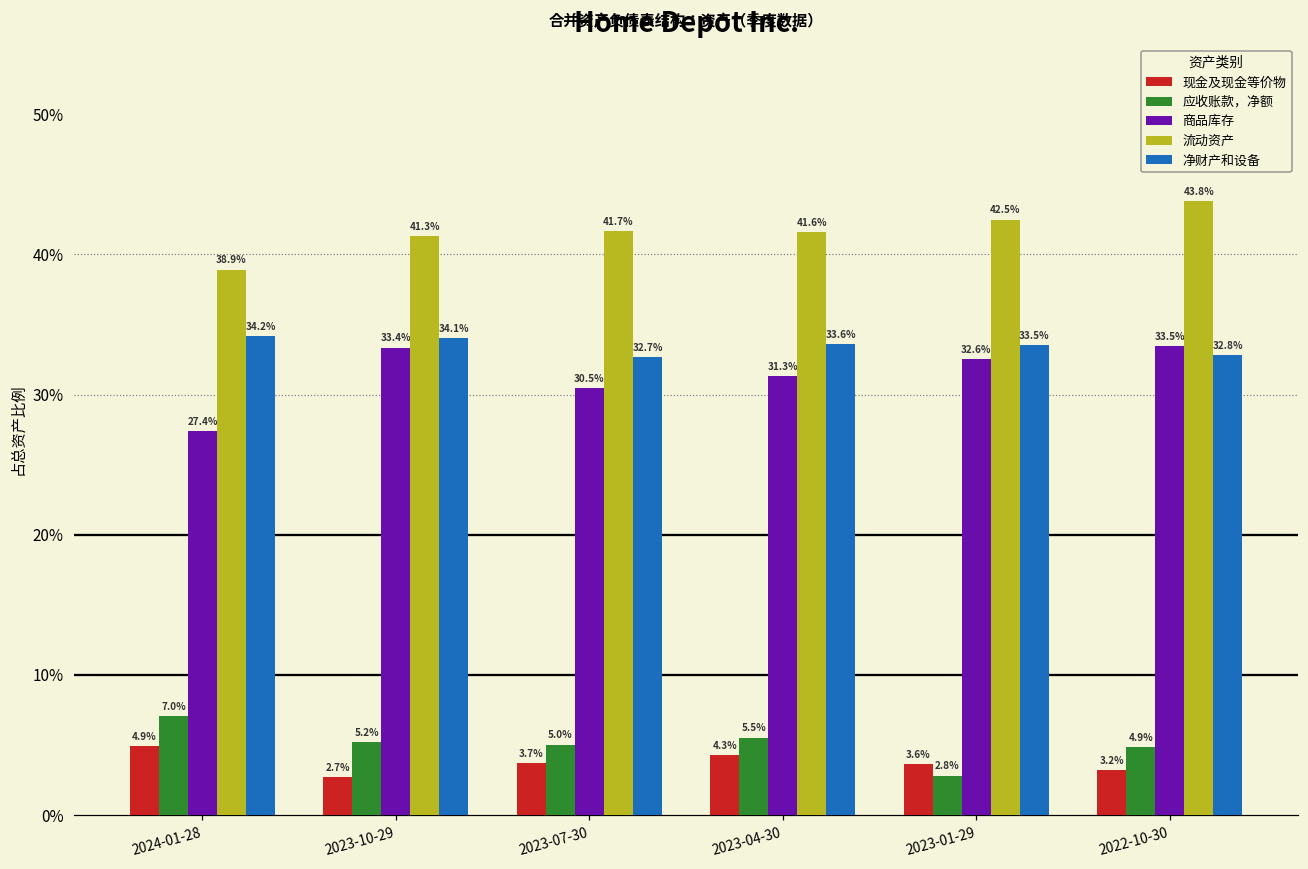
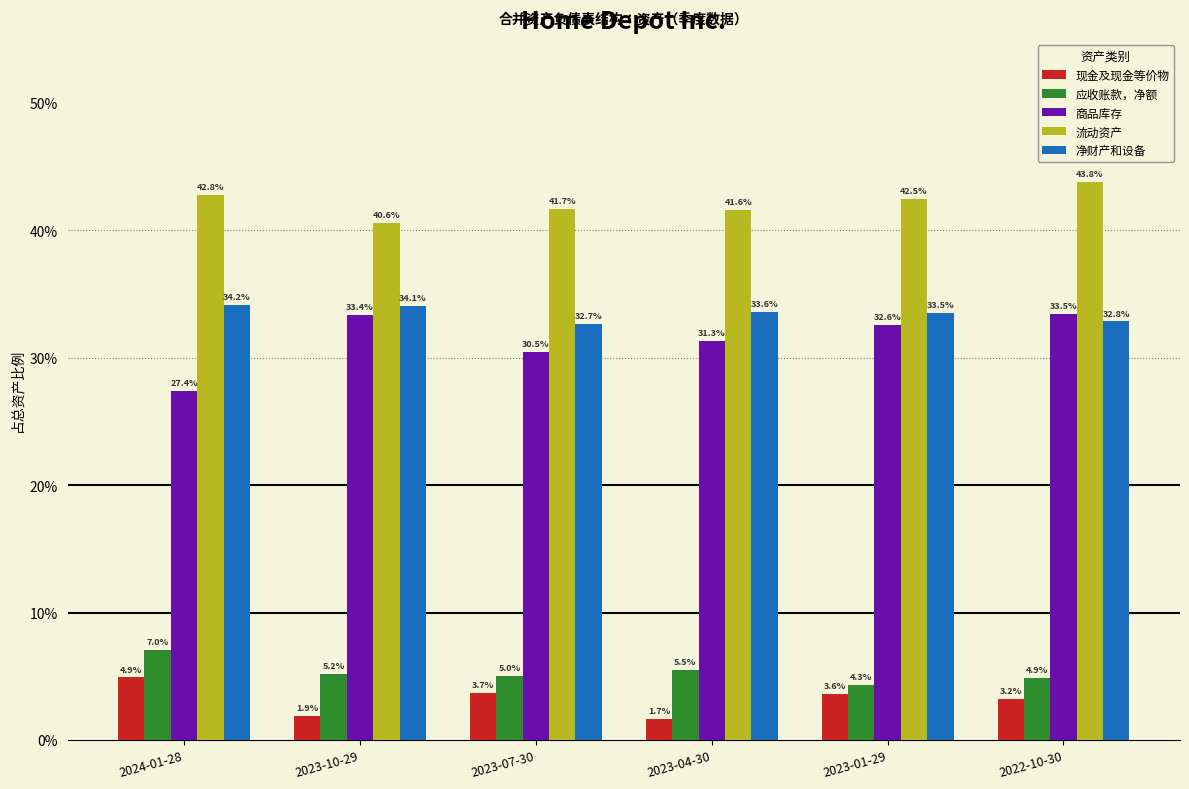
流动资产, 2024-01-28: 38.9% -> 42.8%
现金及现金等价物, 2023-10-29: 2.7% -> 1.9%
流动资产, 2023-10-29: 41.3% -> 40.6%
现金及现金等价物, 2023-04-30: 4.3% -> 1.7%
应收账款，净额, 2023-01-29: 2.8% -> 4.3%
